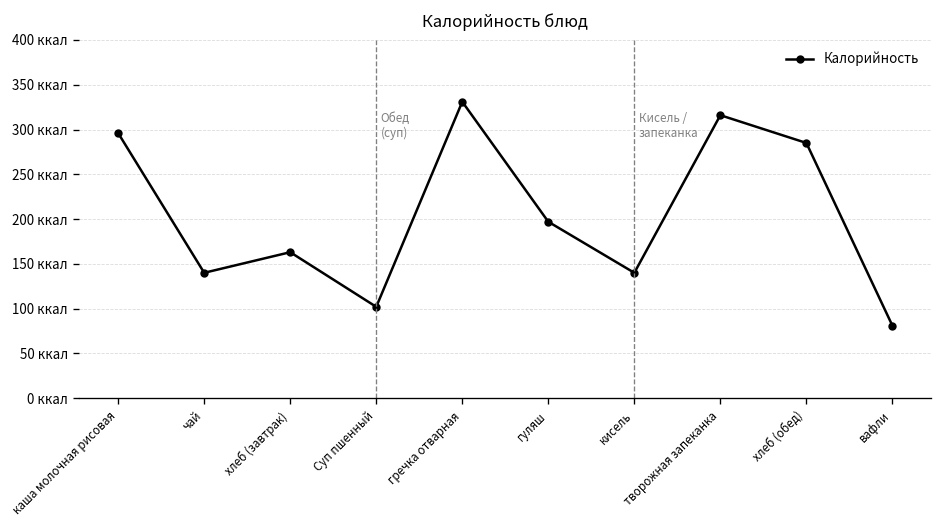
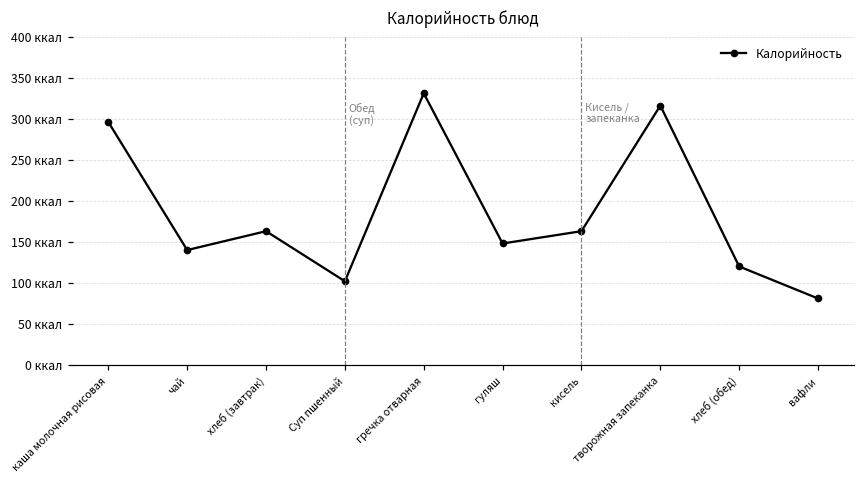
гуляш: 200 ккал -> 150 ккал
кисель: 140 ккал -> 160 ккал
хлеб (обед): 290 ккал -> 120 ккал
